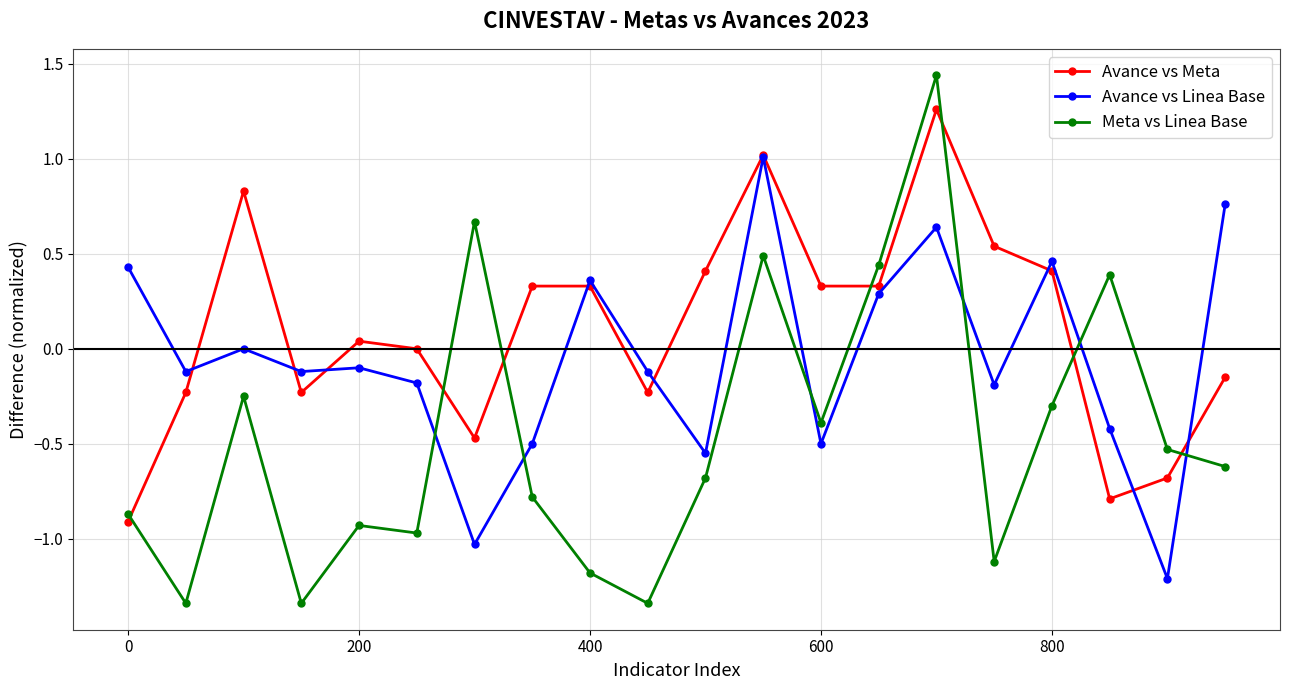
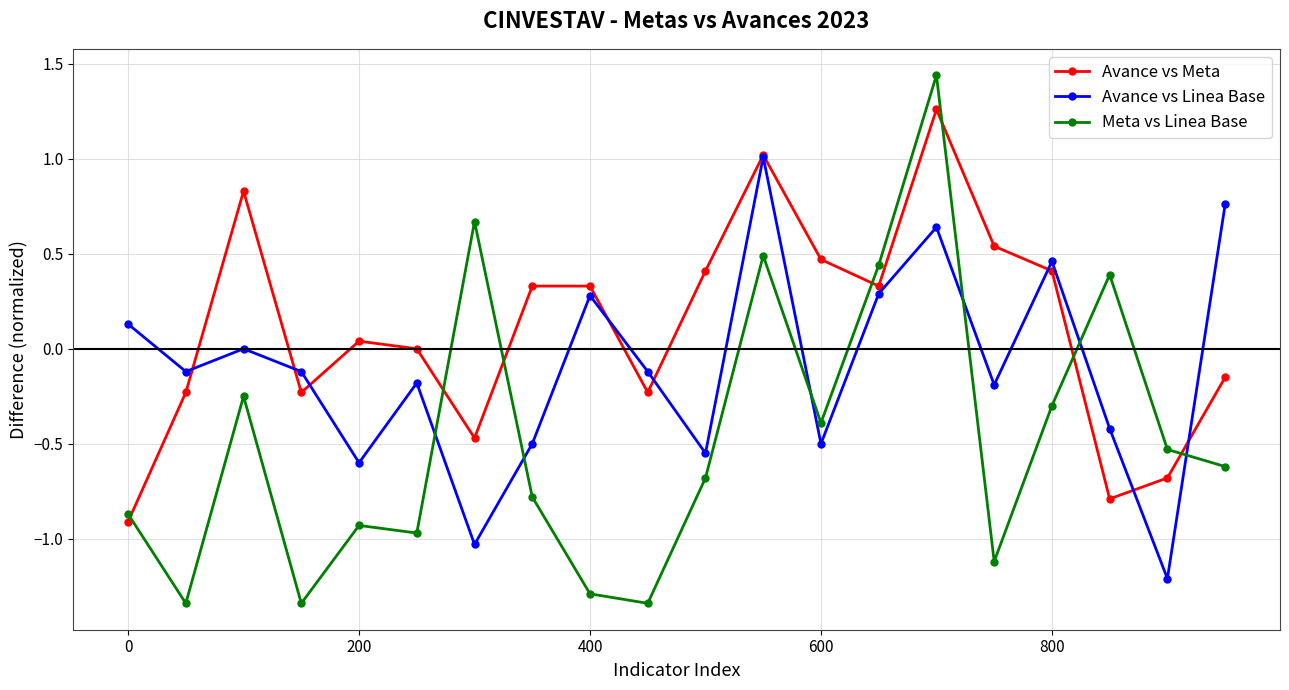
Avance vs Linea Base, 0: 0.43 -> 0.13
Avance vs Linea Base, 200: -0.1 -> -0.6
Avance vs Linea Base, 400: 0.36 -> 0.28
Meta vs Linea Base, 400: -1.18 -> -1.29
Avance vs Meta, 600: 0.33 -> 0.47
